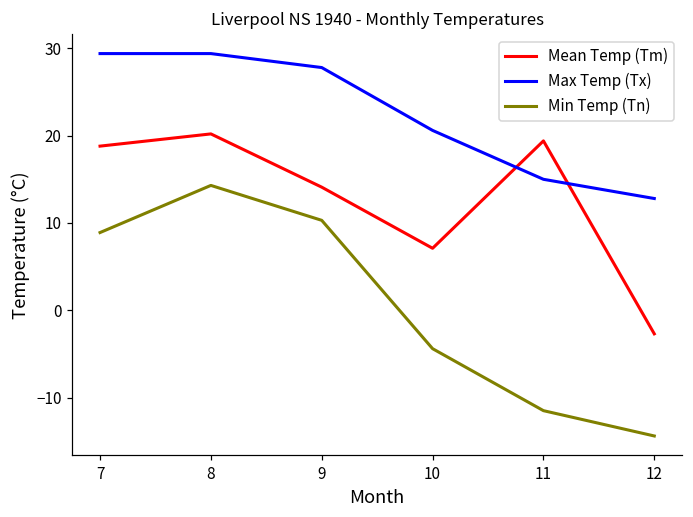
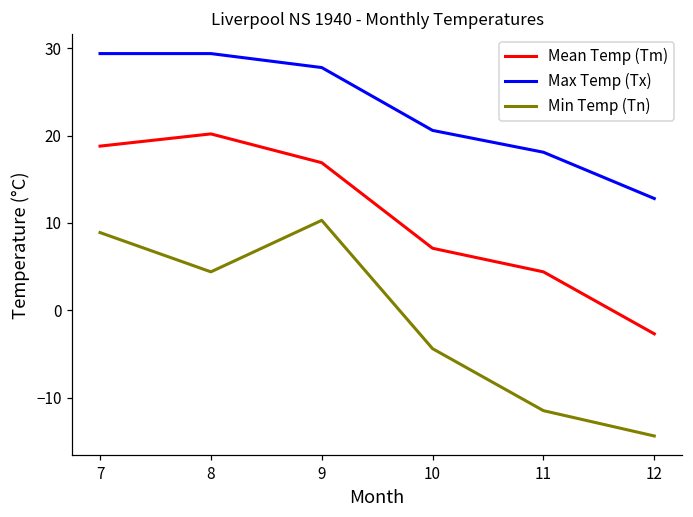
Min Temp (Tn), 8: 14 -> 4
Mean Temp (Tm), 9: 14 -> 17
Mean Temp (Tm), 11: 19 -> 4
Max Temp (Tx), 11: 15 -> 18
